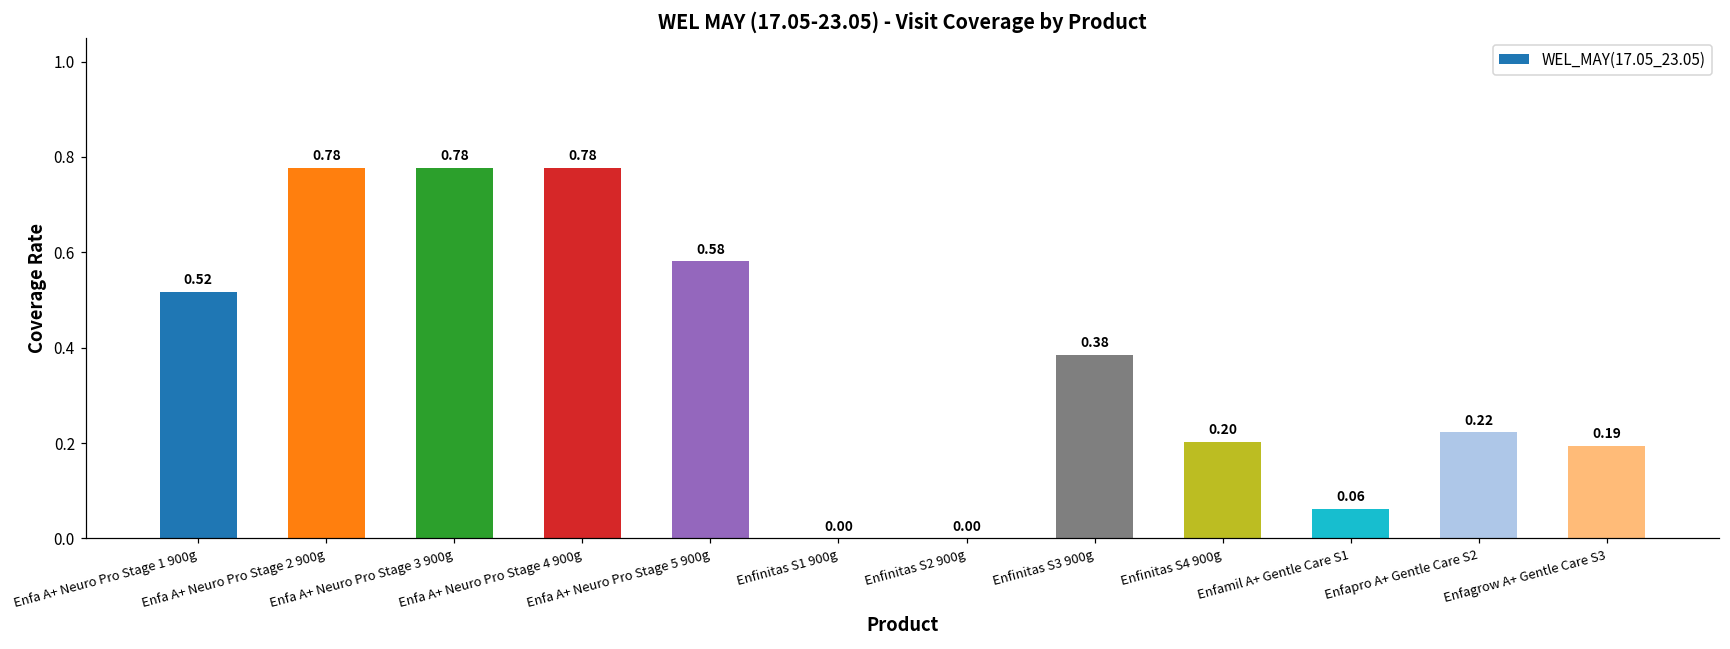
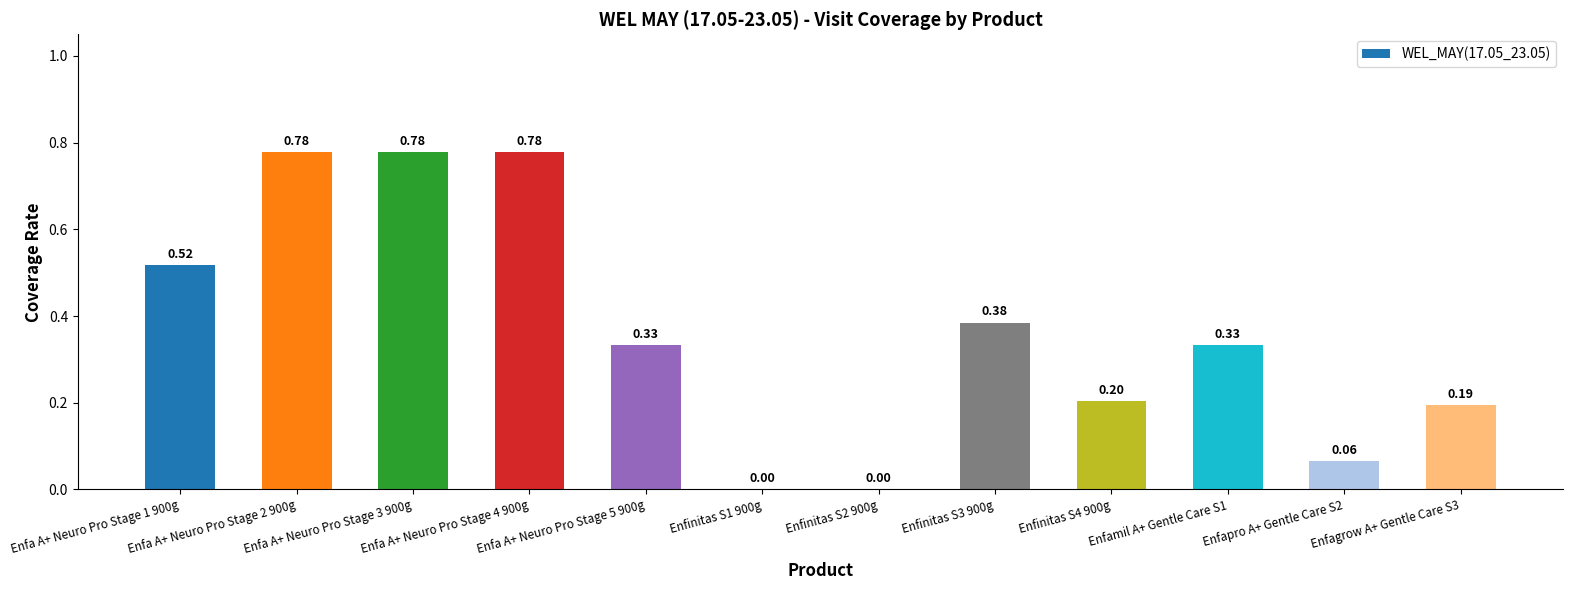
Enfa A+ Neuro Pro Stage 5 900g: 0.58 -> 0.33
Enfamil A+ Gentle Care S1: 0.06 -> 0.33
Enfapro A+ Gentle Care S2: 0.22 -> 0.06
